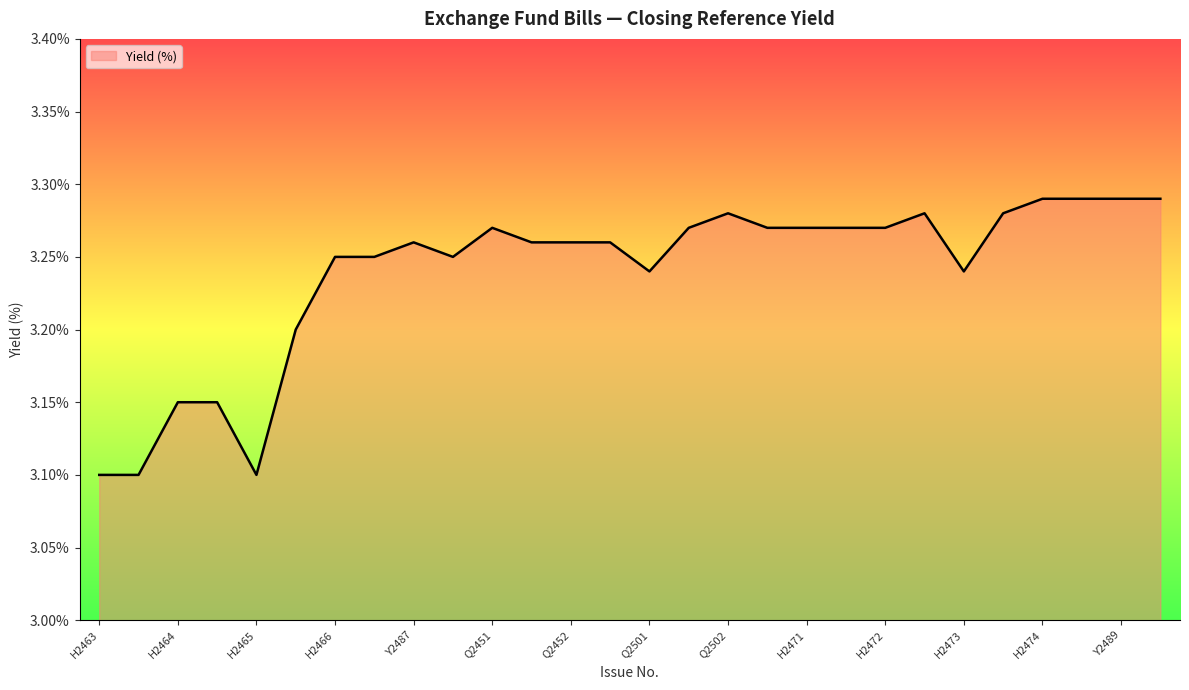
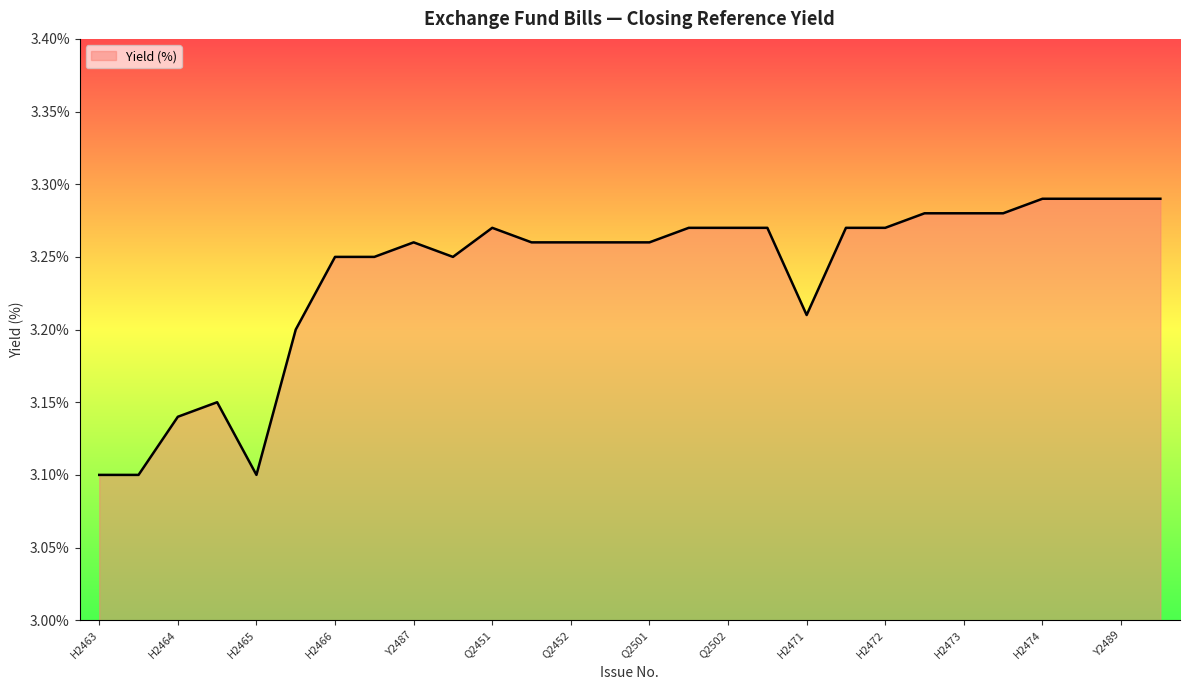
H2464: 3.15% -> 3.14%
Q2501: 3.24% -> 3.26%
Q2502: 3.28% -> 3.27%
H2471: 3.27% -> 3.21%
H2473: 3.24% -> 3.28%
